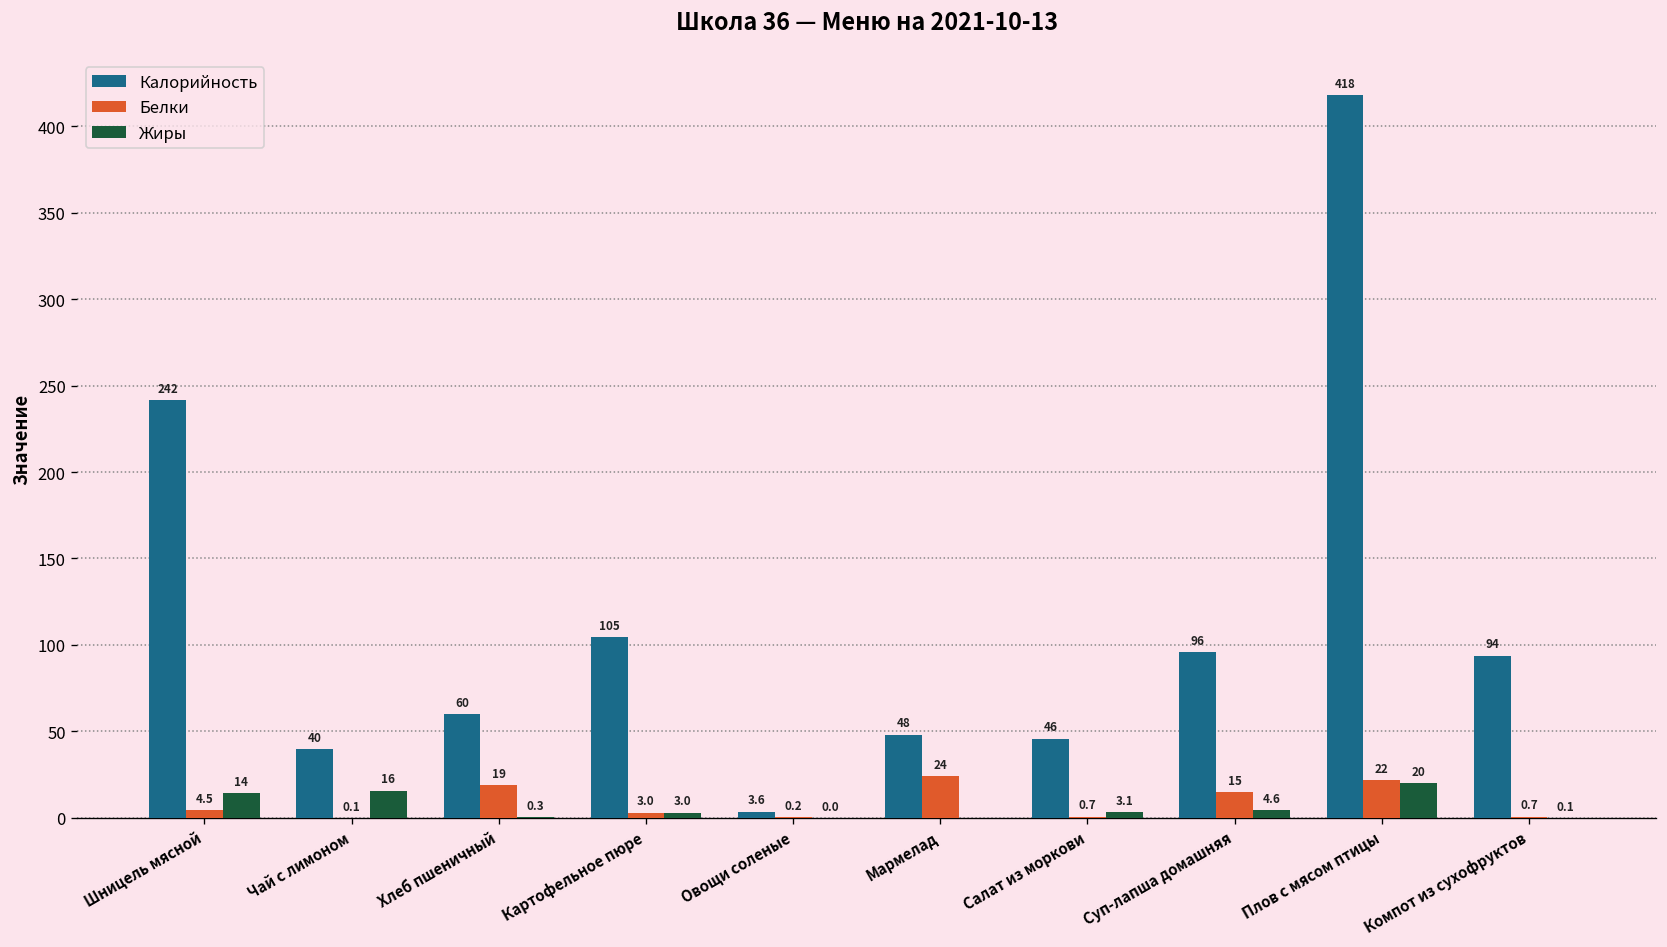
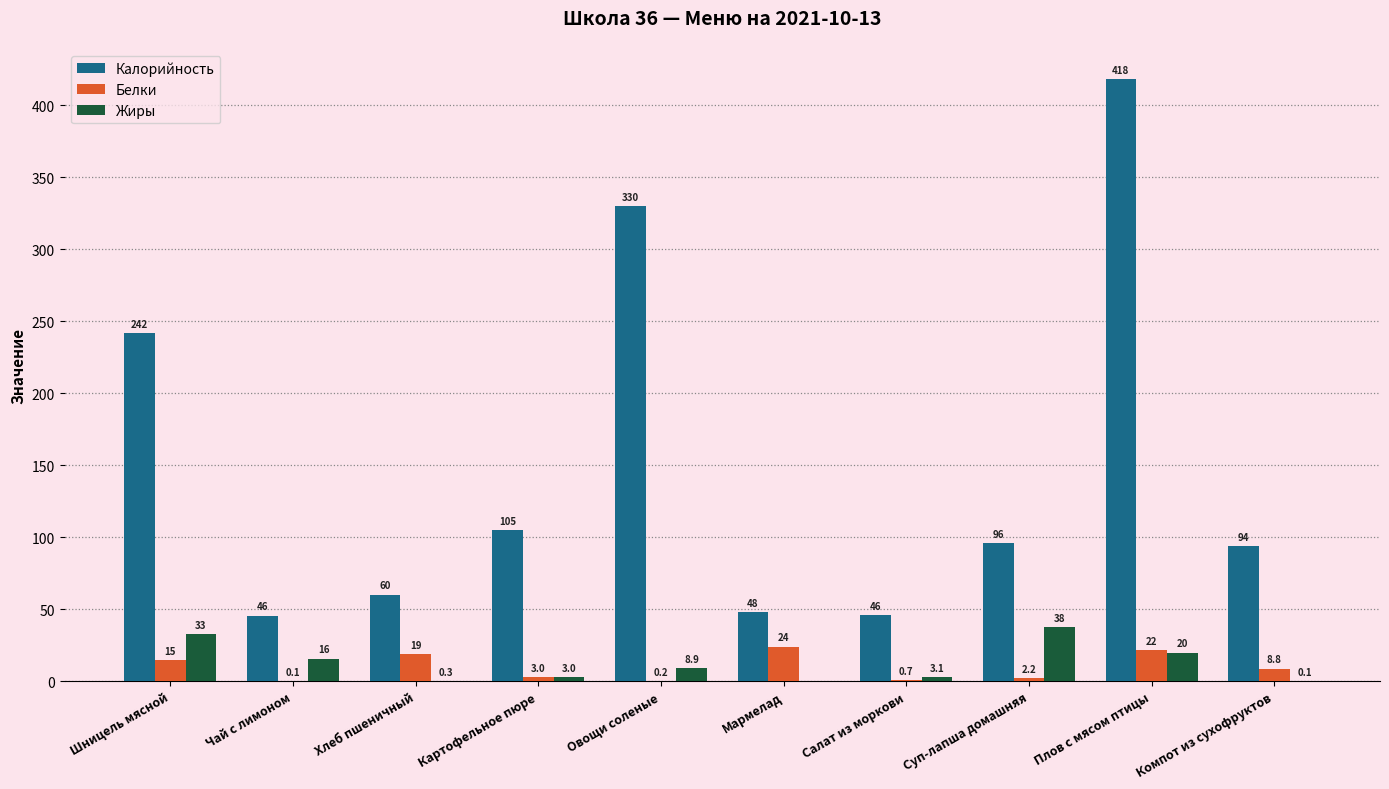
Белки, Шницель мясной: 4.5 -> 15
Жиры, Шницель мясной: 14 -> 33
Калорийность, Чай с лимоном: 40 -> 46
Калорийность, Овощи соленые: 3.6 -> 330
Жиры, Овощи соленые: 0.0 -> 8.9
Белки, Суп-лапша домашняя: 15 -> 2.2
Жиры, Суп-лапша домашняя: 4.6 -> 38
Белки, Компот из сухофруктов: 0.7 -> 8.8
